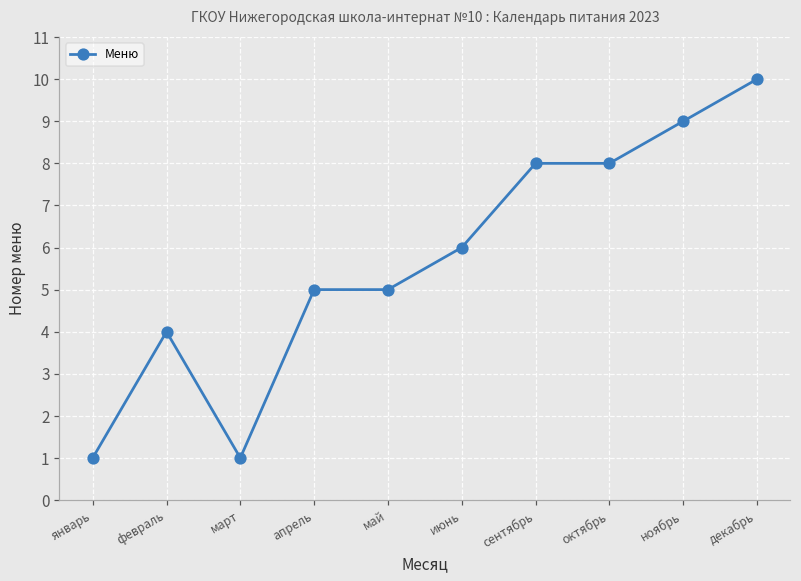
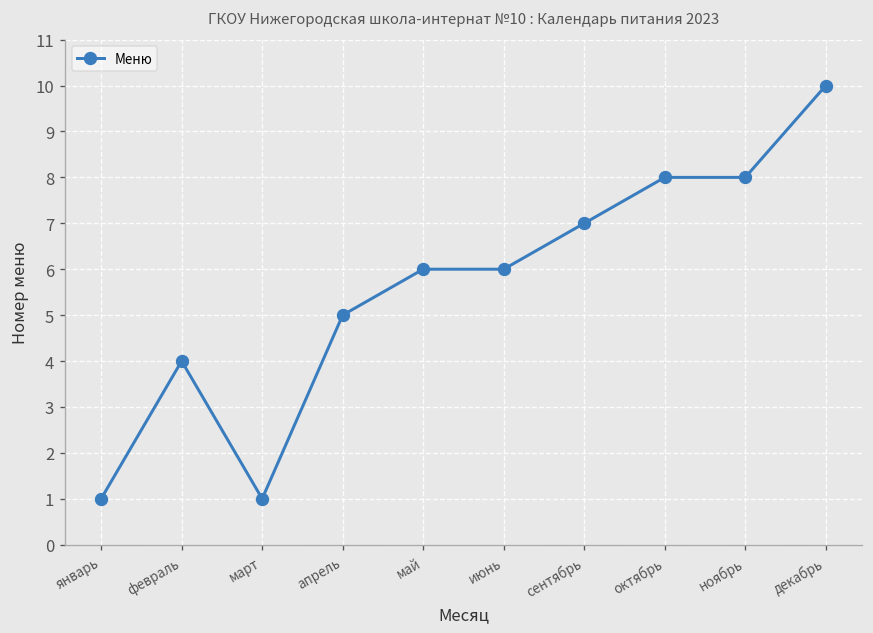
май: 5 -> 6
сентябрь: 8 -> 7
ноябрь: 9 -> 8
